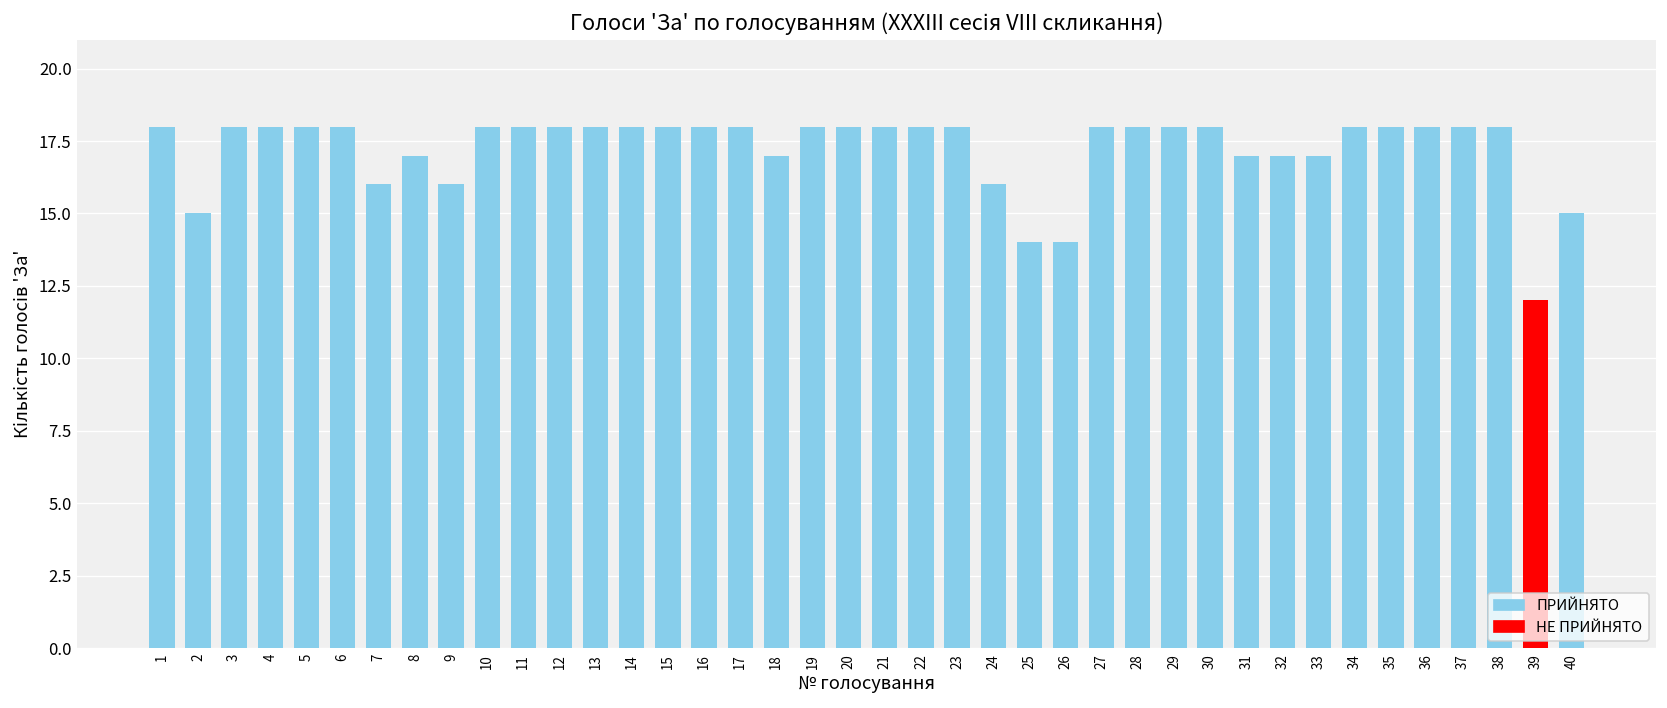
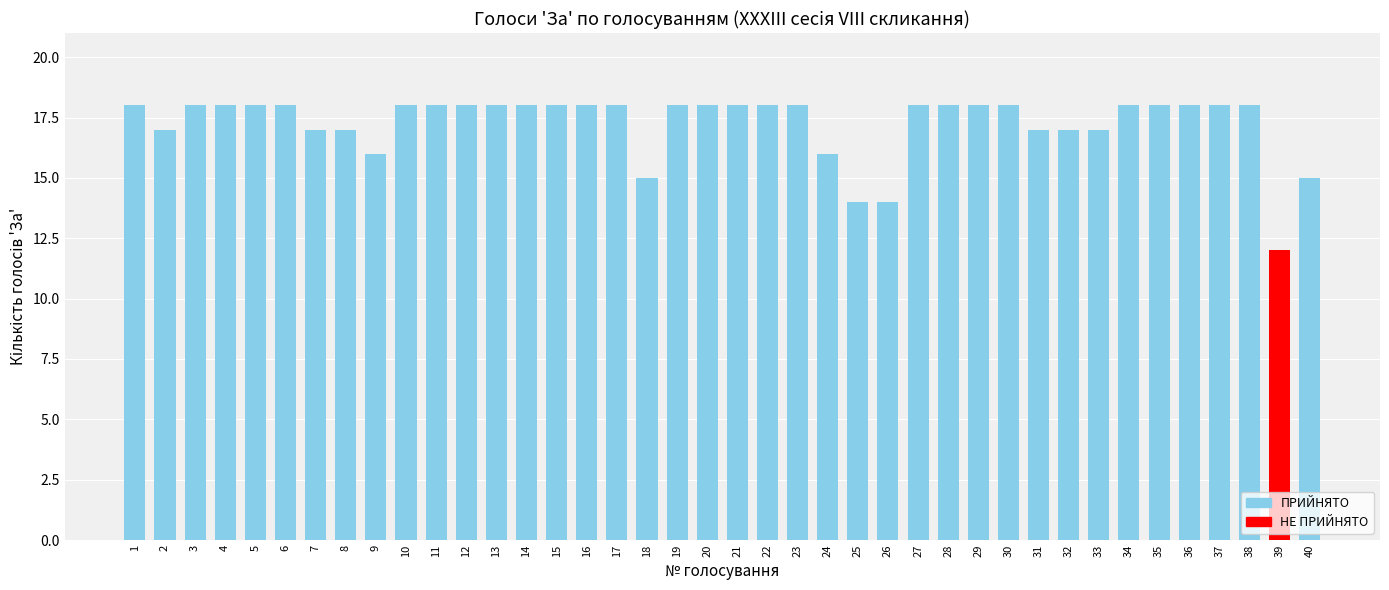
2: 15 -> 17
7: 16 -> 17
18: 17 -> 15
